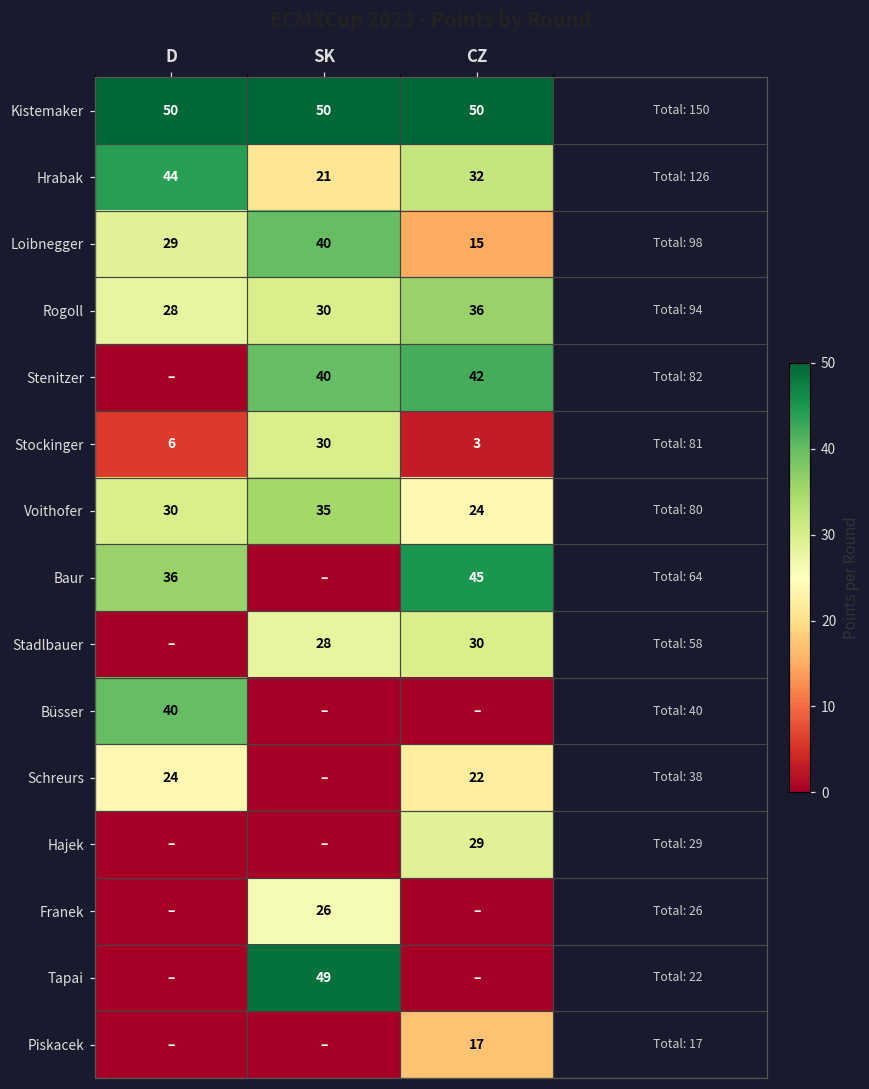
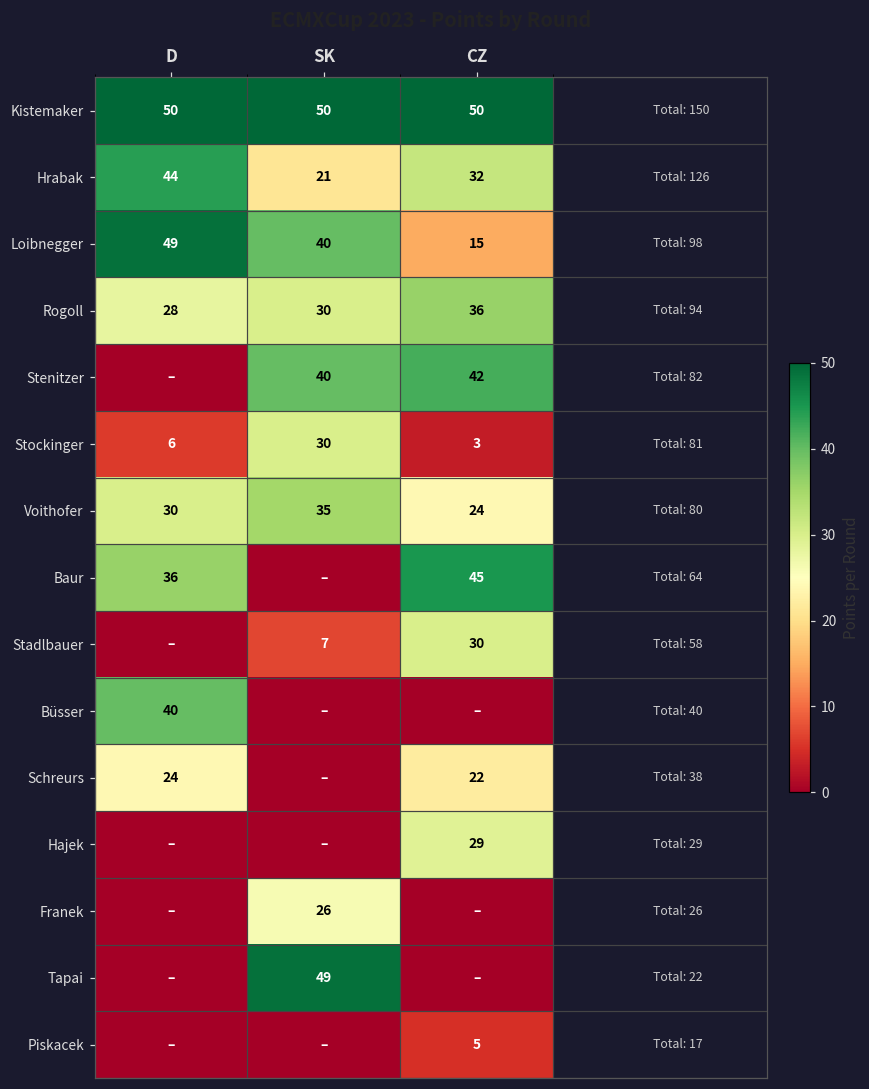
Loibnegger, D: 29 -> 49
Stadlbauer, SK: 28 -> 7
Piskacek, CZ: 17 -> 5
